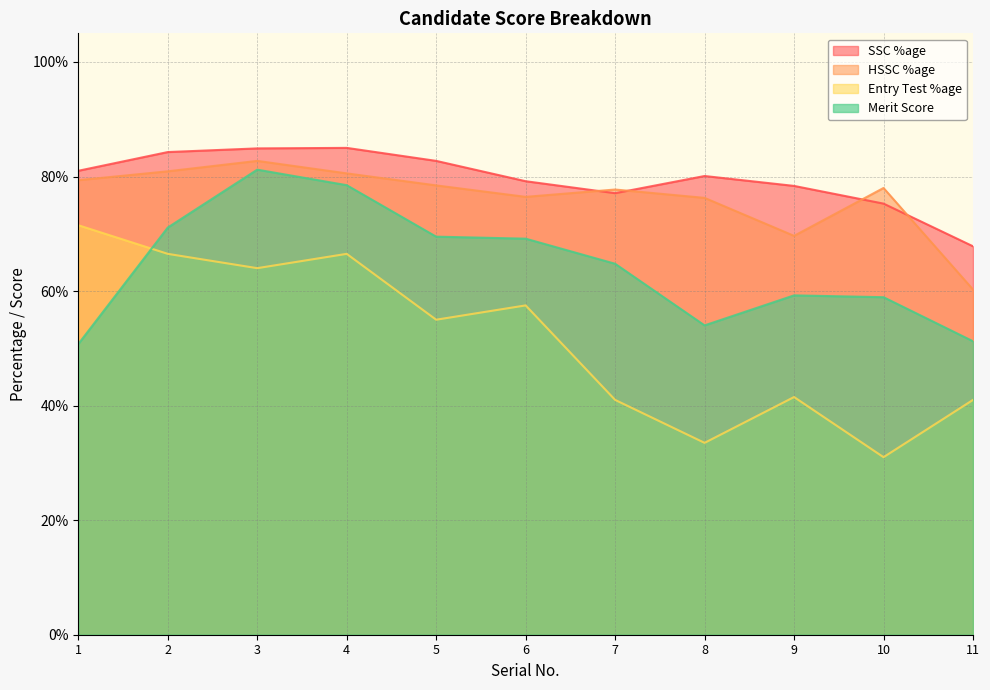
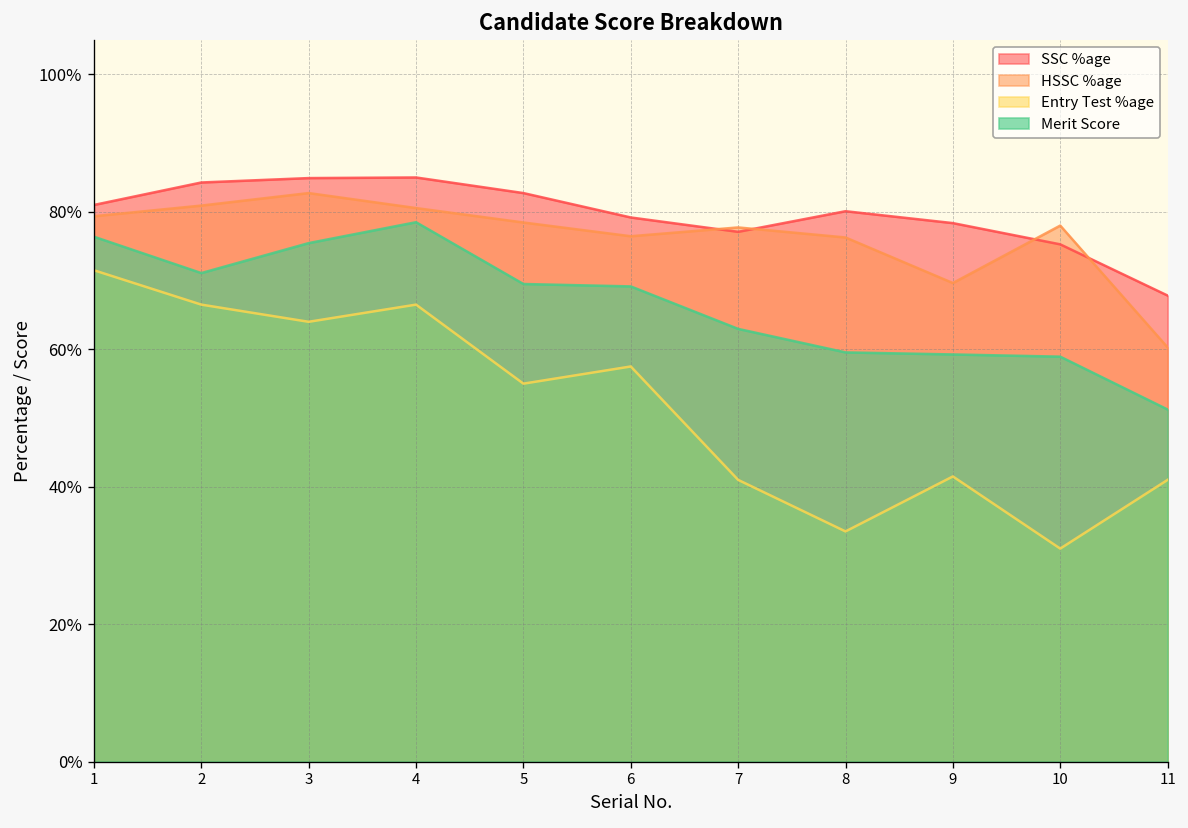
Merit Score, 1: 51% -> 76%
Merit Score, 3: 81% -> 75%
Merit Score, 7: 65% -> 63%
Merit Score, 8: 54% -> 60%
